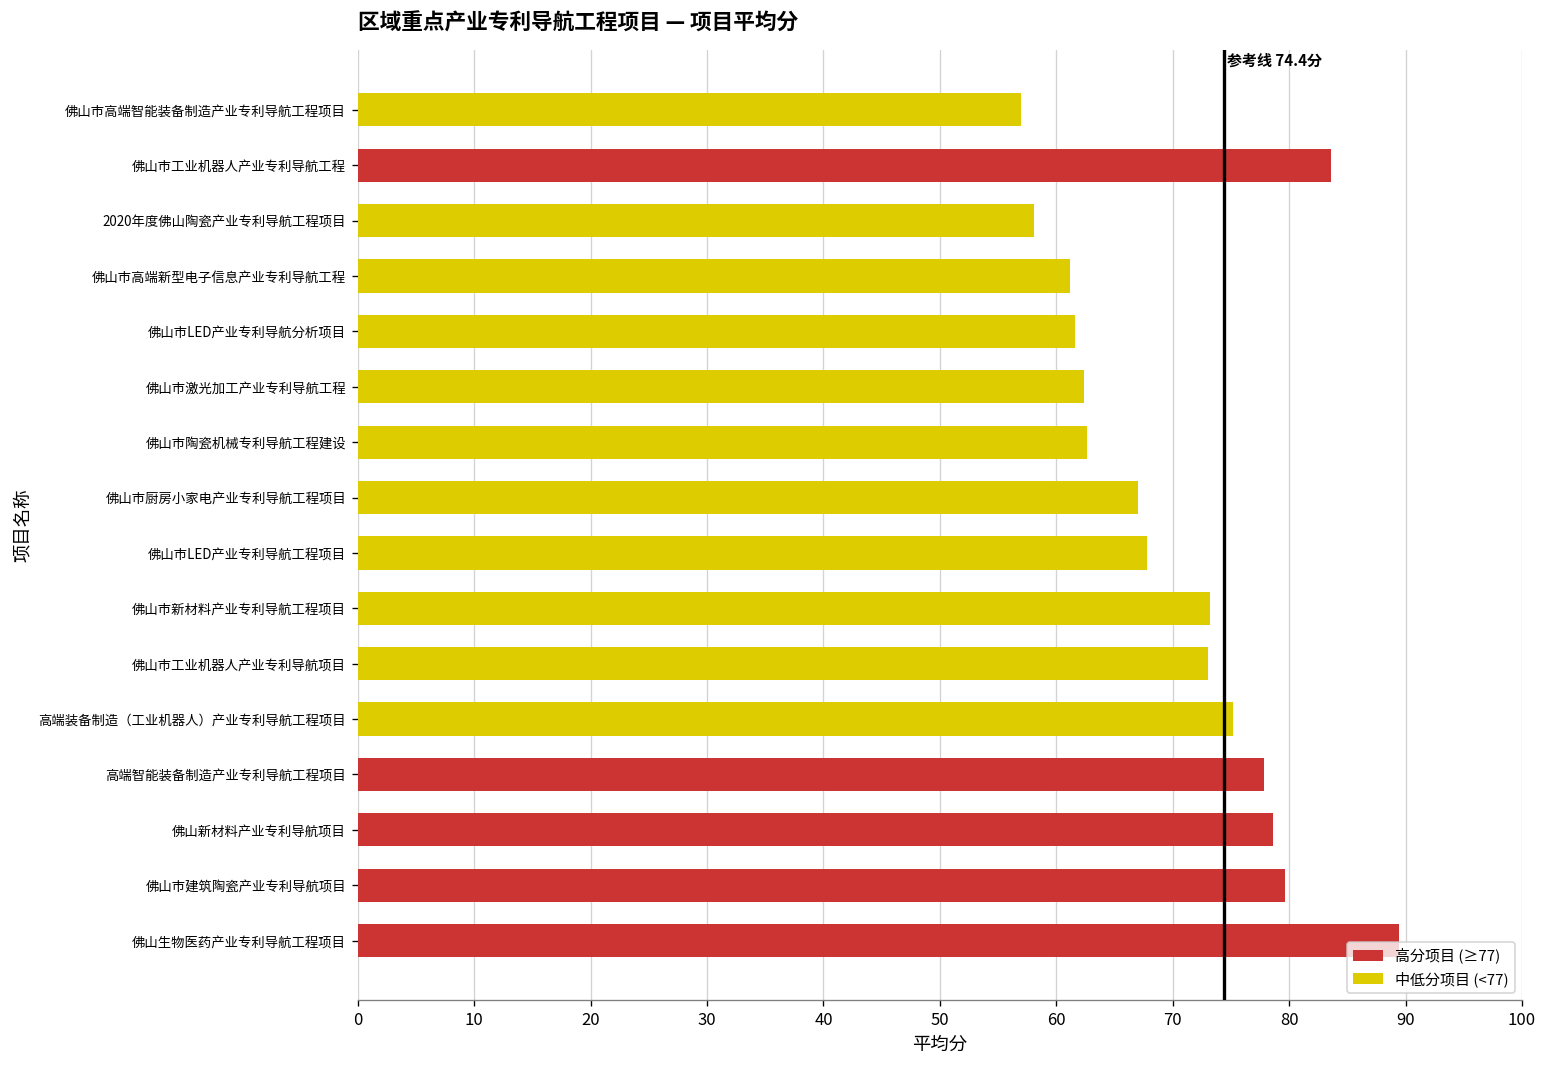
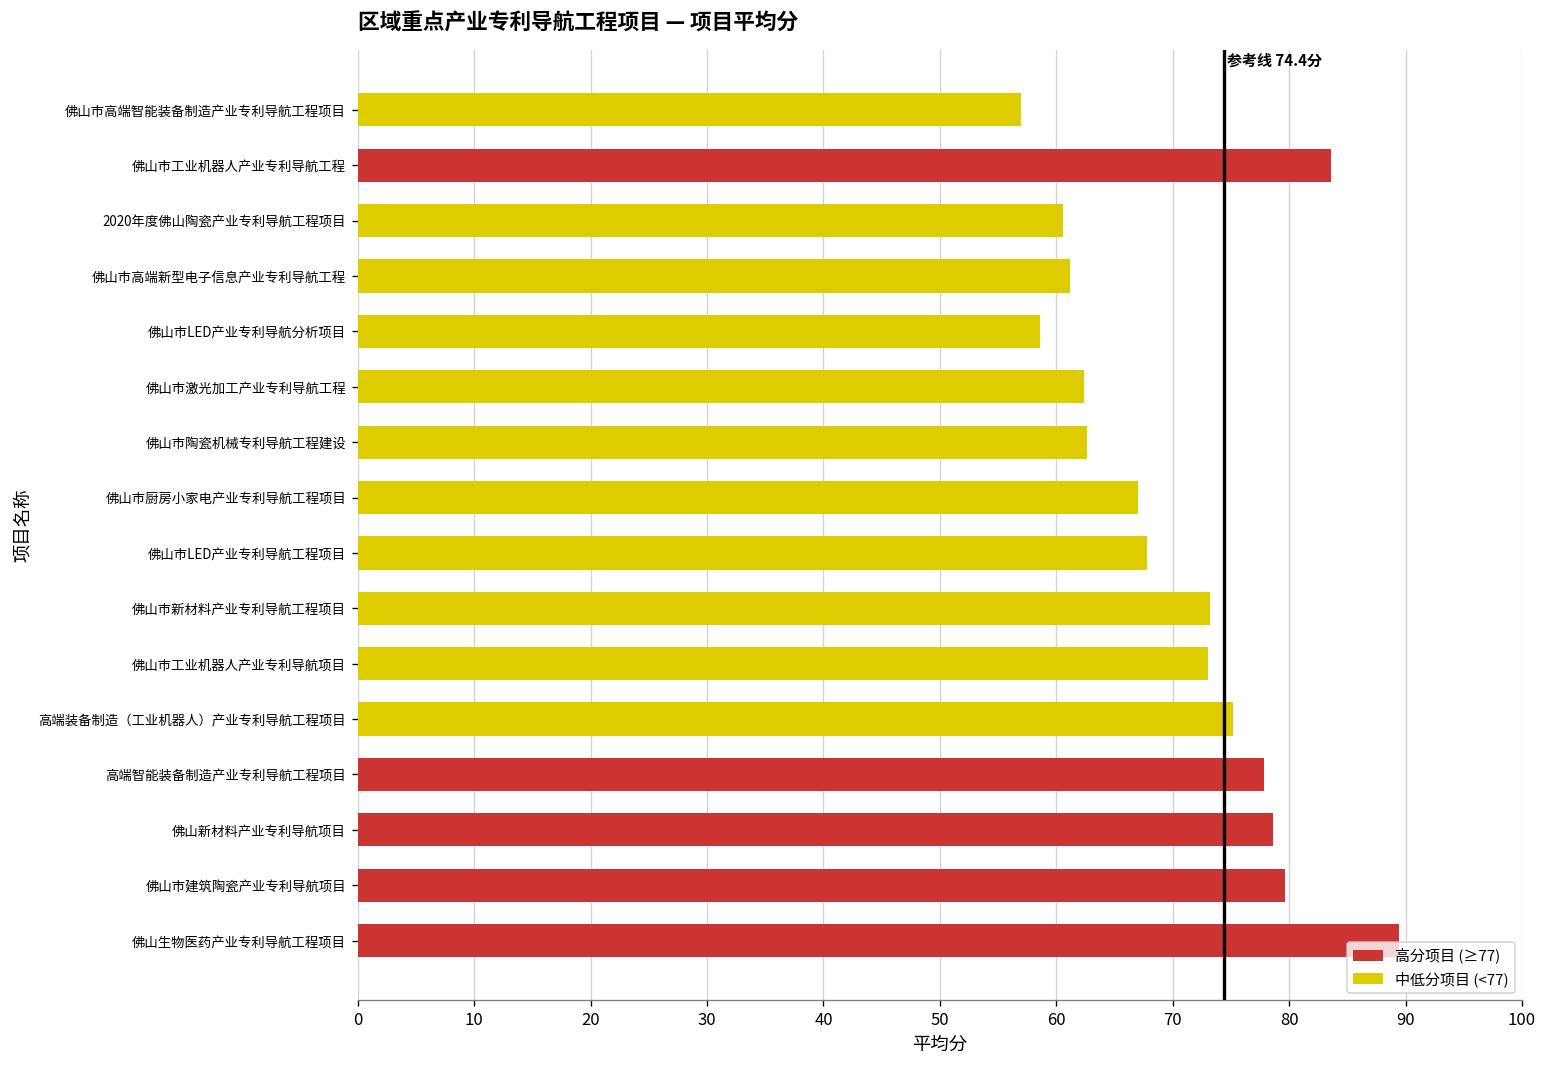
2020年度佛山陶瓷产业专利导航工程项目: 58 -> 61
佛山市LED产业专利导航分析项目: 62 -> 59
